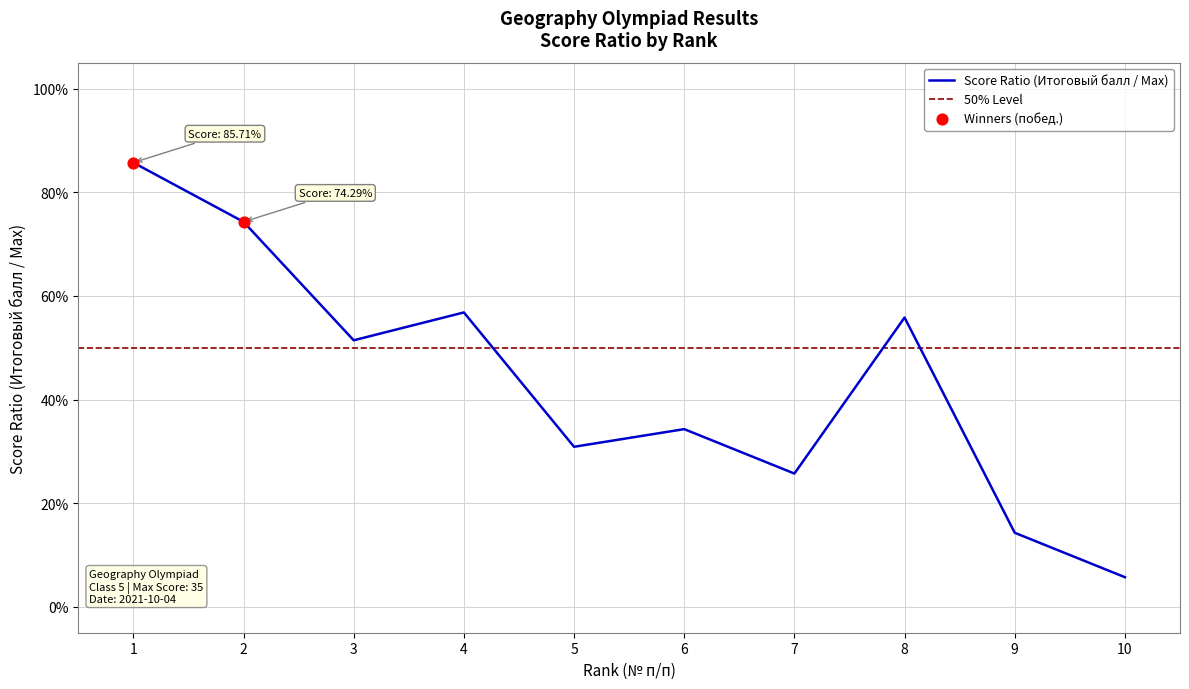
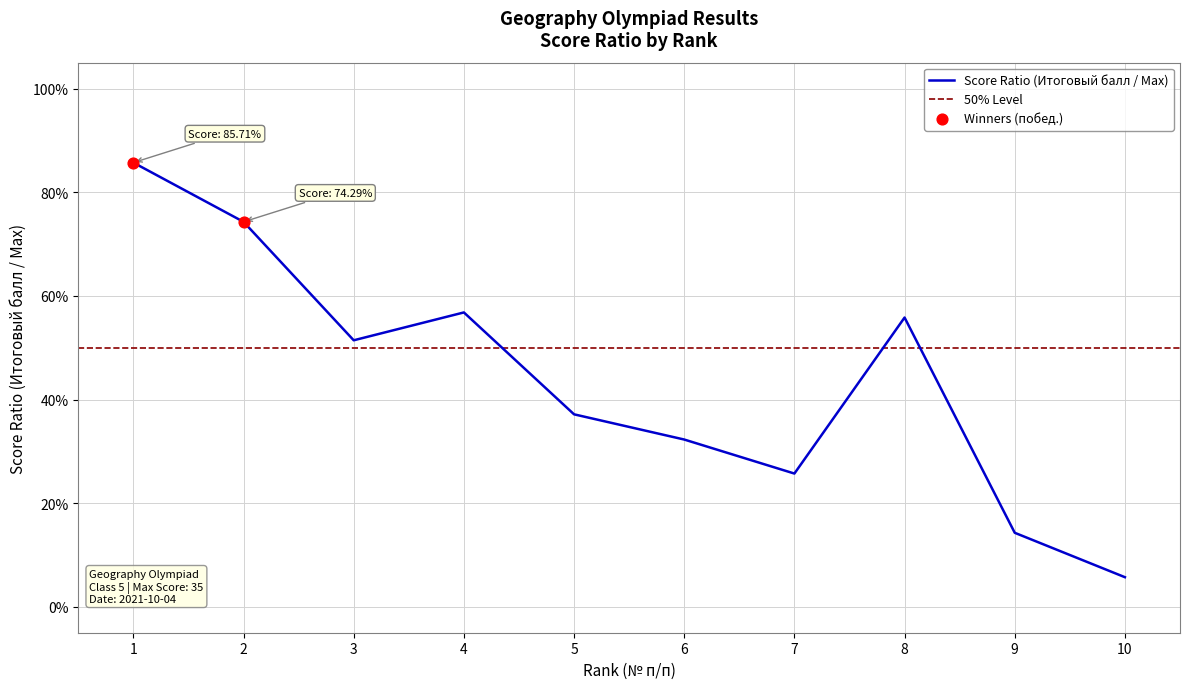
Score Ratio (Итоговый балл / Max), 5: 31% -> 37%
Score Ratio (Итоговый балл / Max), 6: 34% -> 32%
